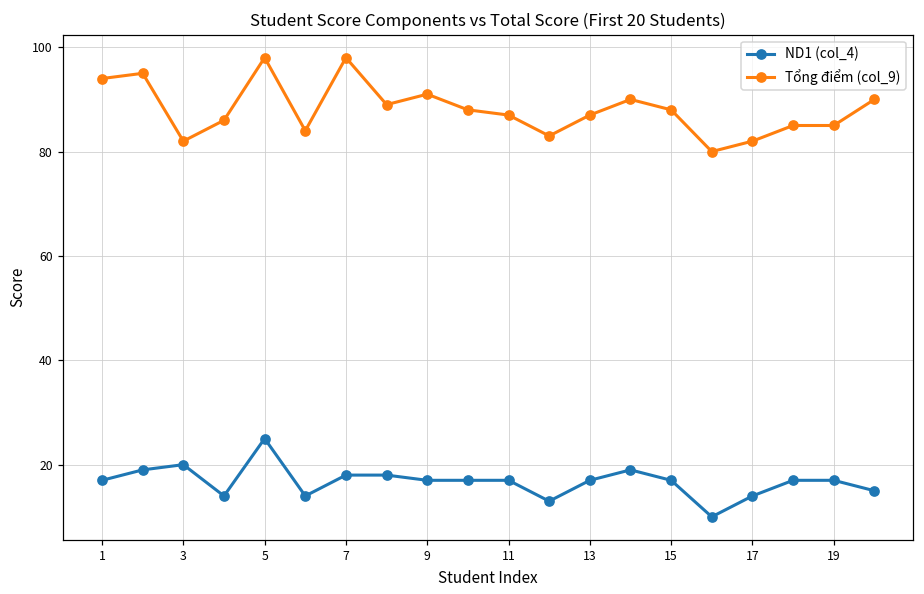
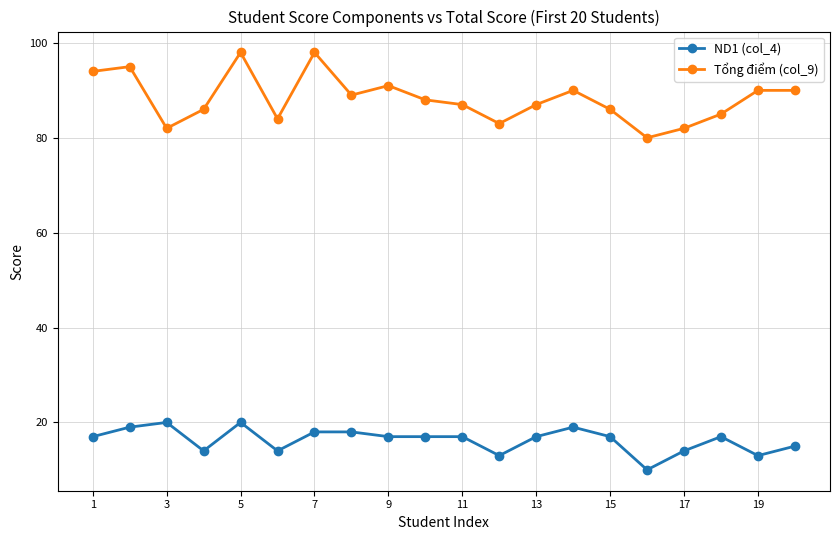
ND1 (col_4), 5: 25 -> 20
Tổng điểm (col_9), 15: 88 -> 86
ND1 (col_4), 19: 17 -> 13
Tổng điểm (col_9), 19: 85 -> 90
